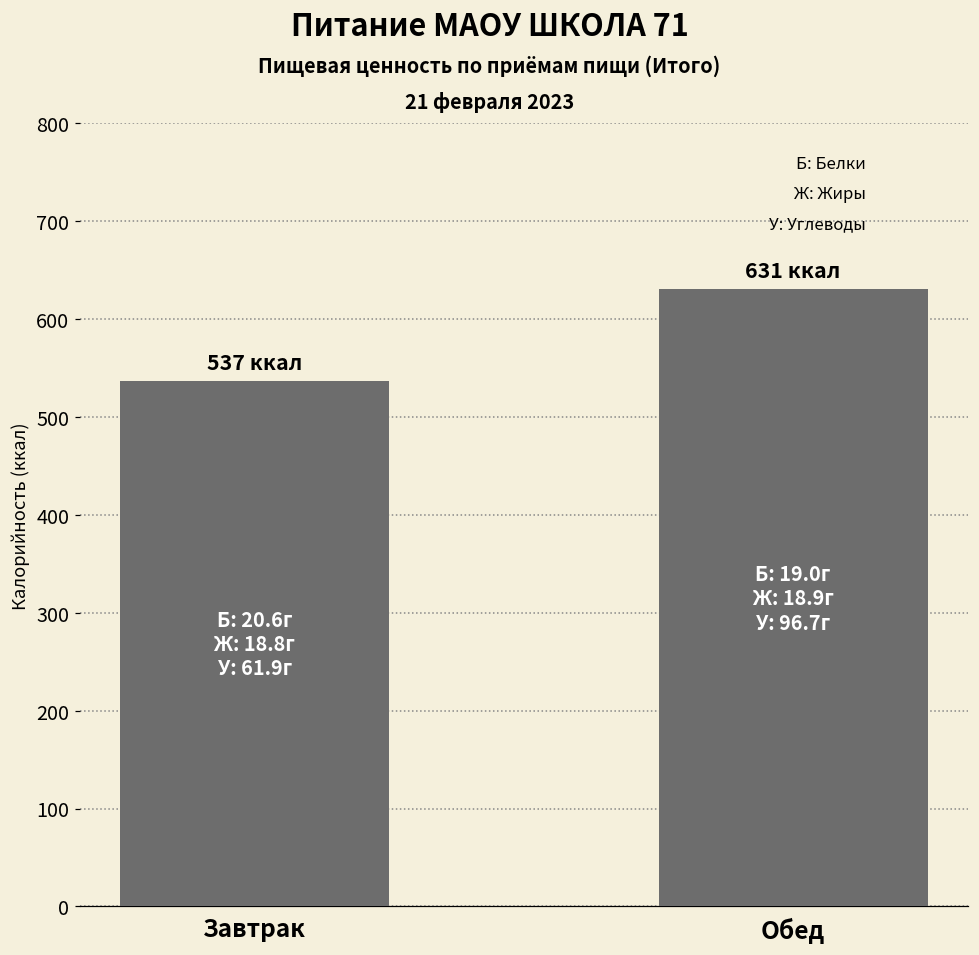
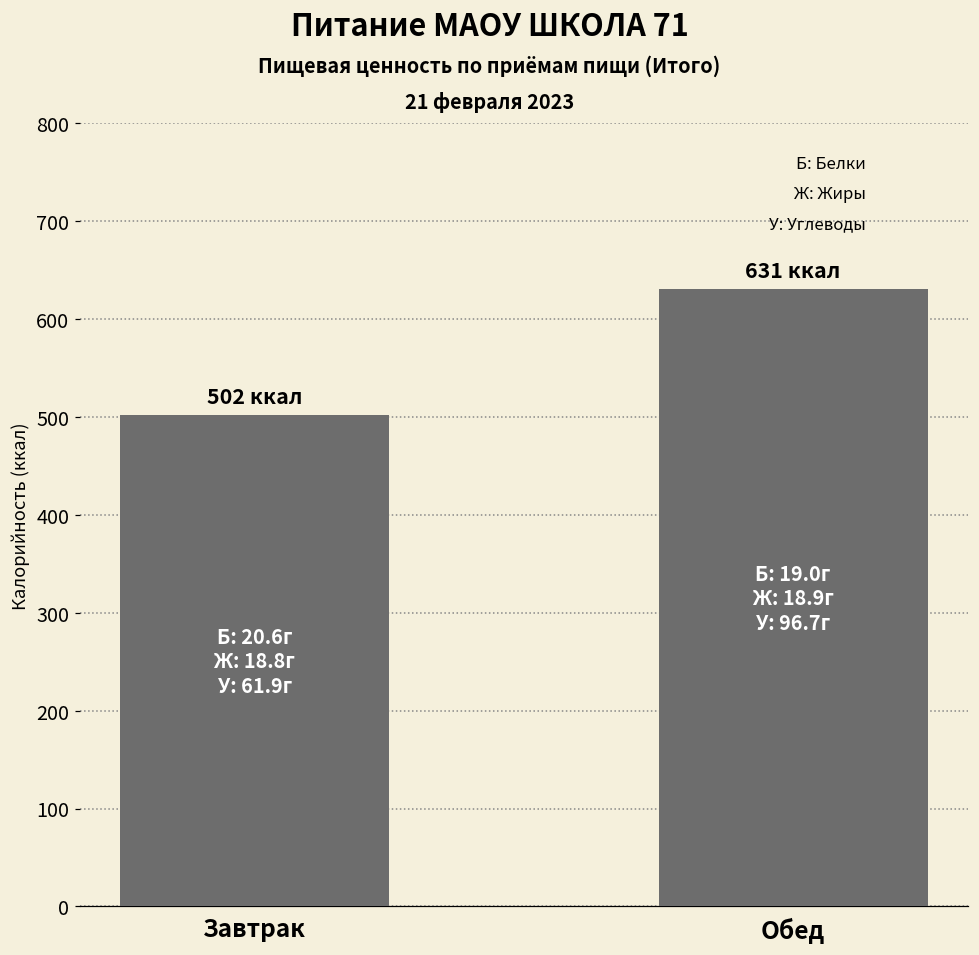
Завтрак: 537 -> 502
